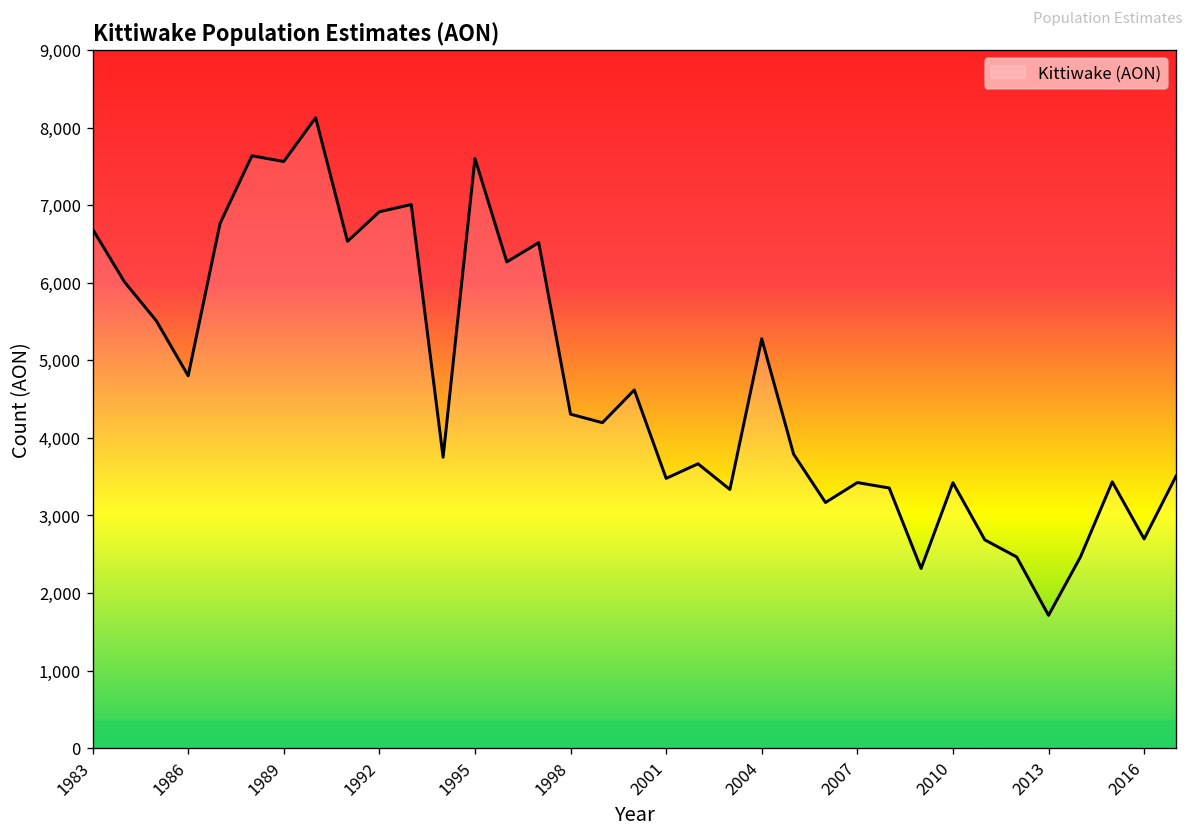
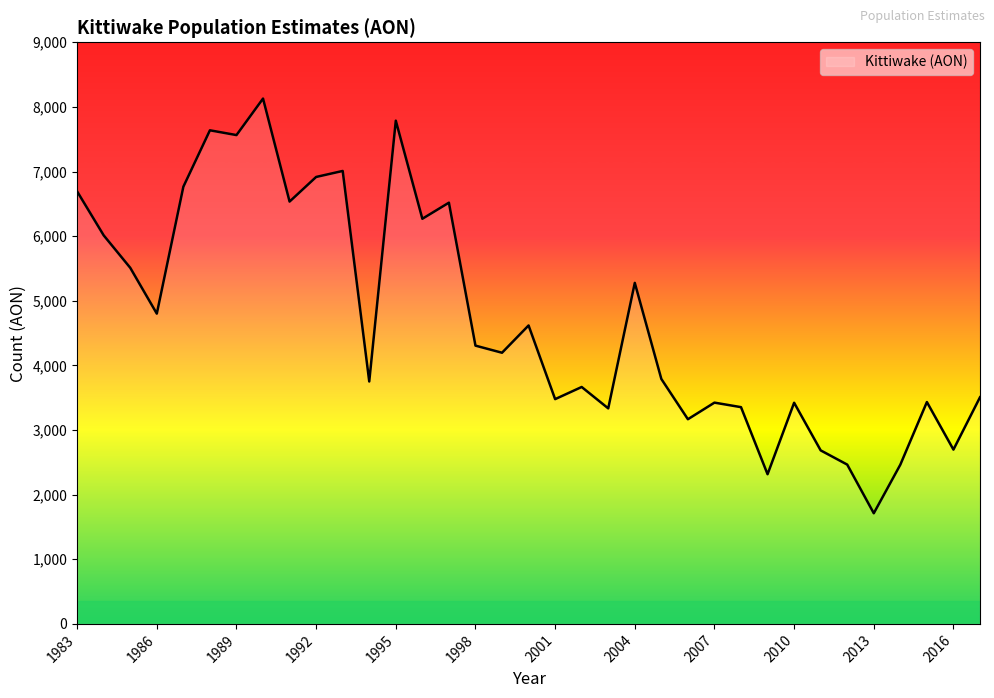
1995: 7,600 -> 7,800
